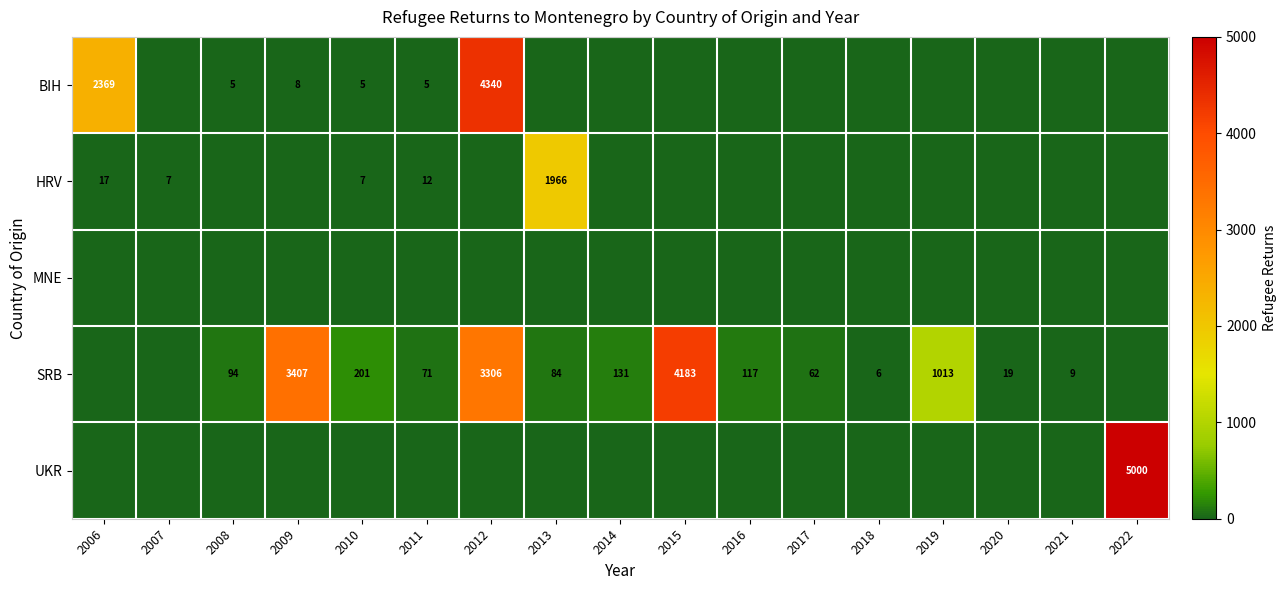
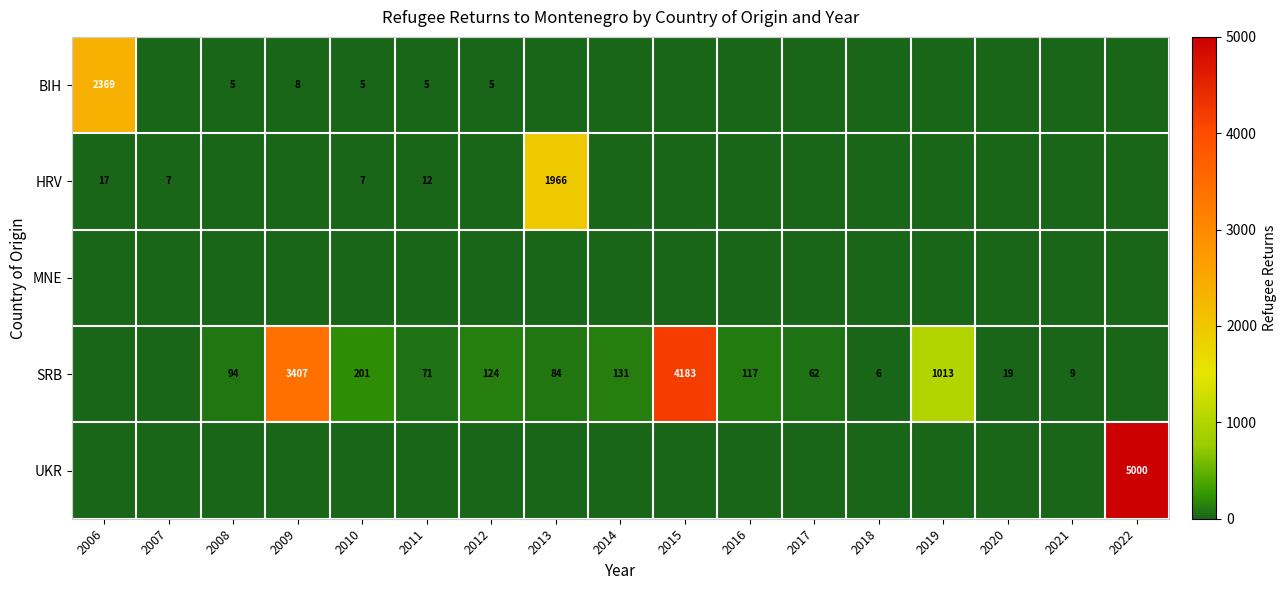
BIH, 2012: 4340 -> 5
SRB, 2012: 3306 -> 124
